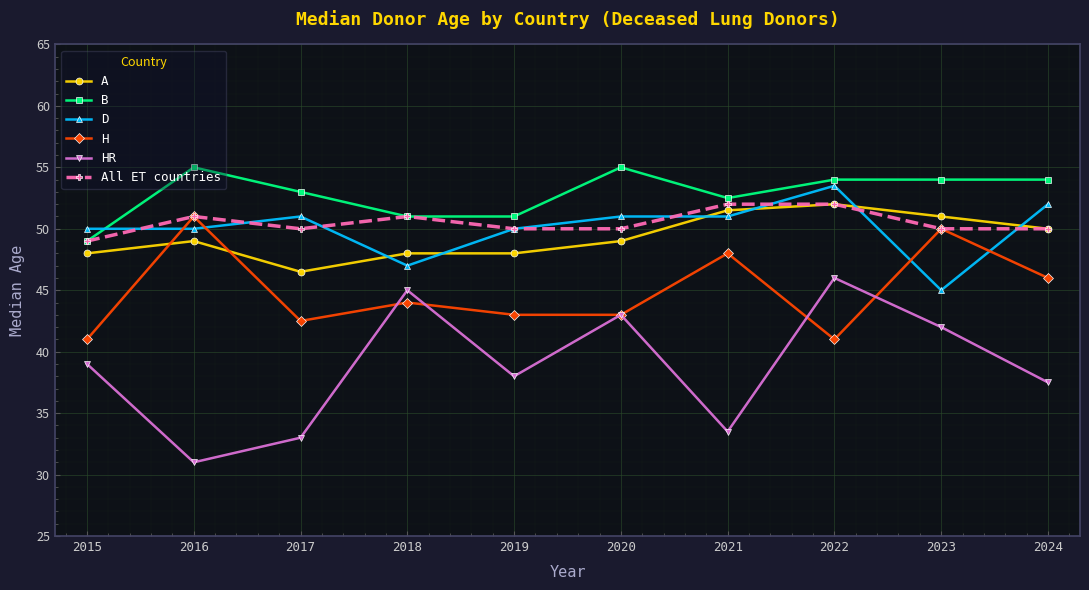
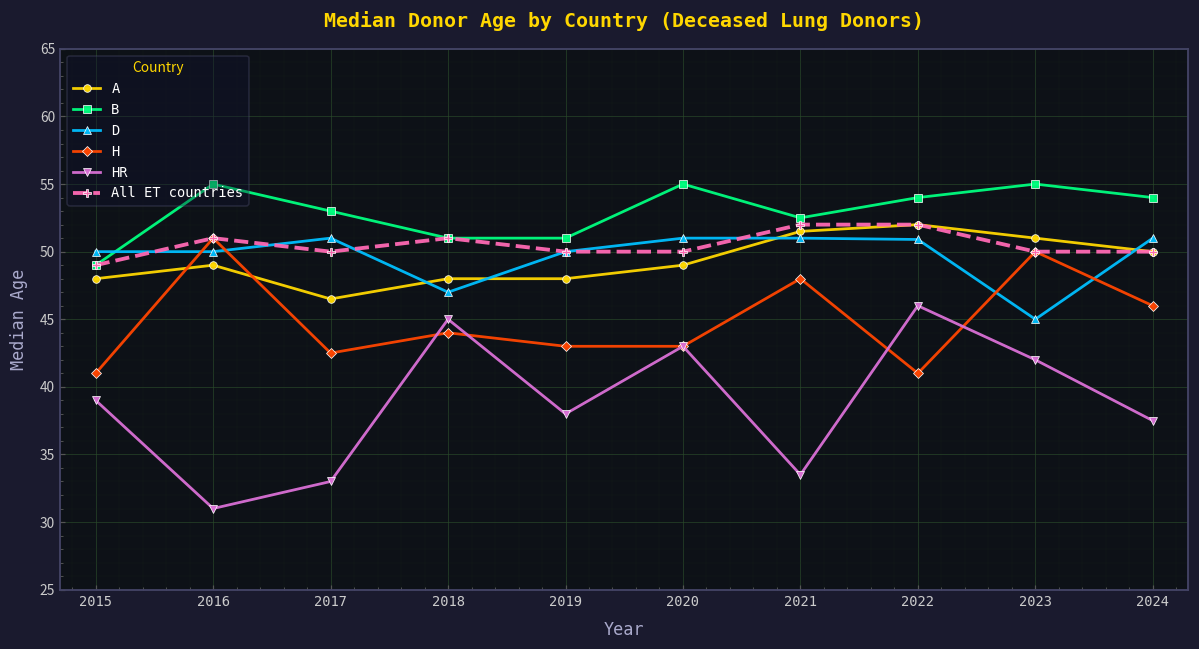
D, 2022: 53.5 -> 50.9
B, 2023: 54 -> 55
D, 2024: 52 -> 51
